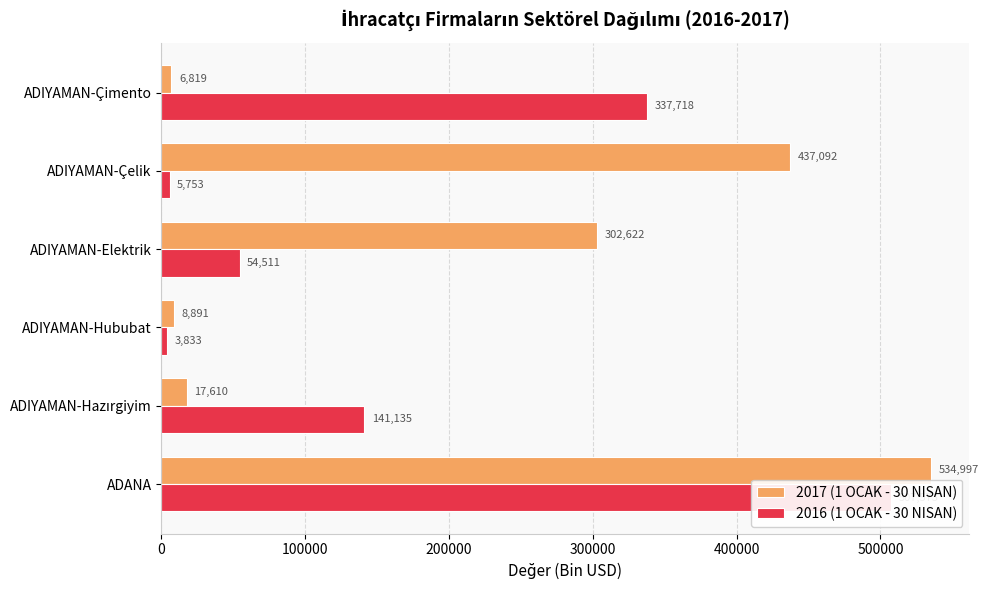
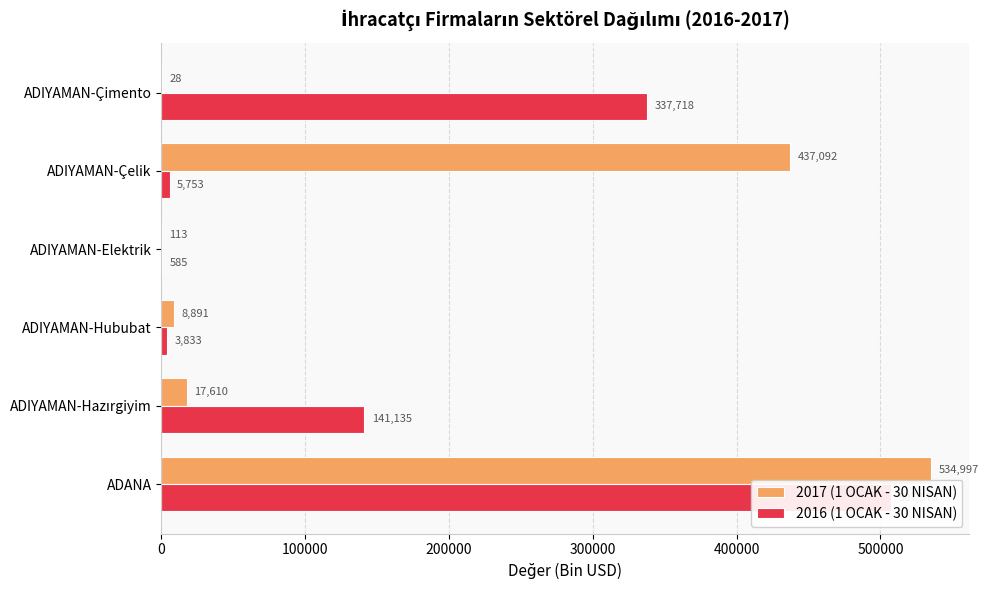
2017 (1 OCAK - 30 NISAN), ADIYAMAN-Çimento: 6,819 -> 28
2017 (1 OCAK - 30 NISAN), ADIYAMAN-Elektrik: 302,622 -> 113
2016 (1 OCAK - 30 NISAN), ADIYAMAN-Elektrik: 54,511 -> 585
